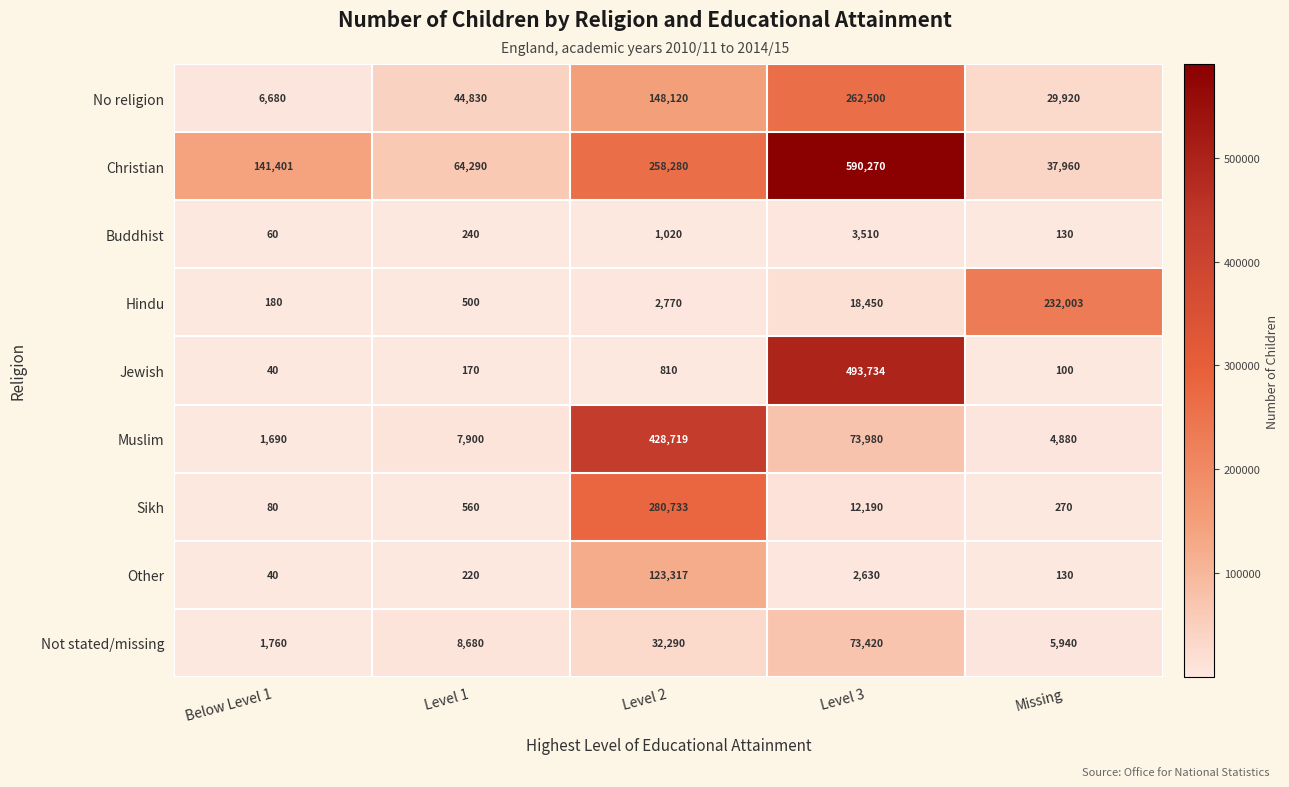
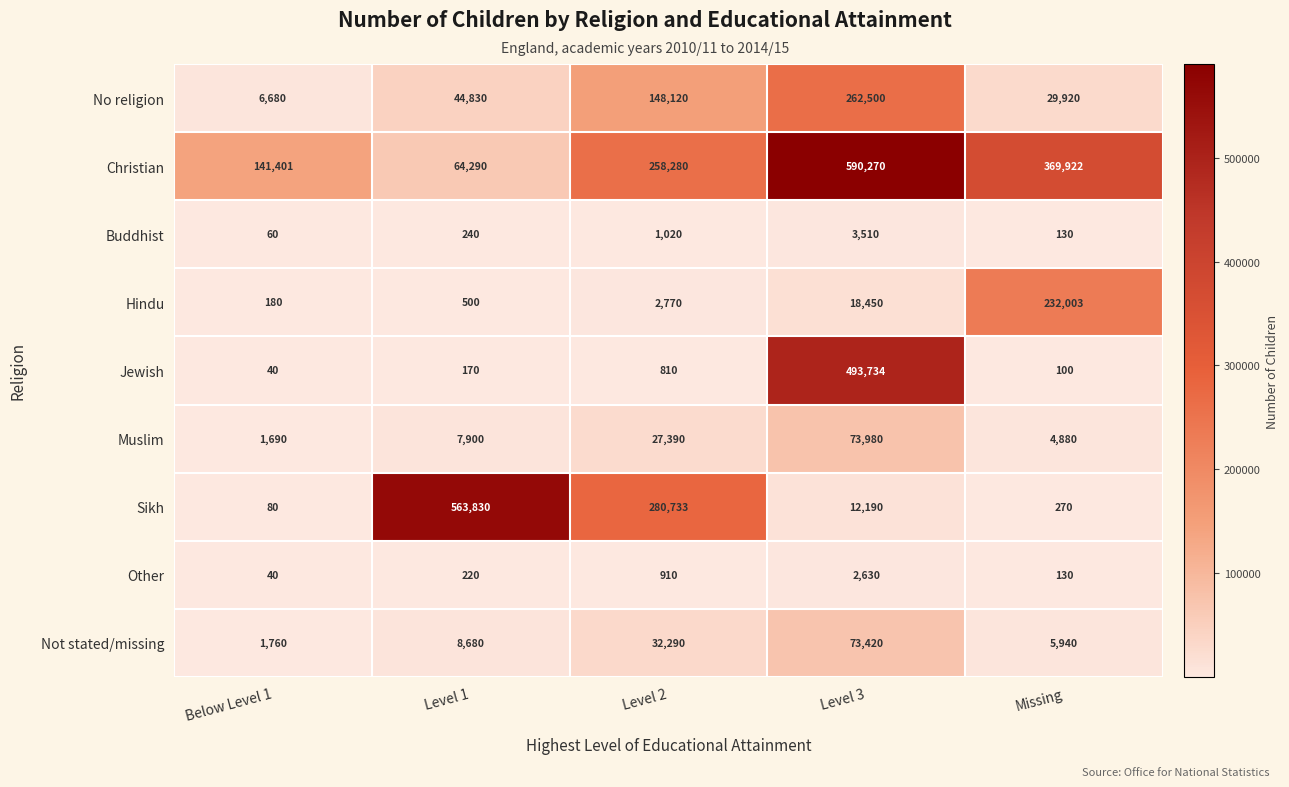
Christian, Missing: 37,960 -> 369,922
Muslim, Level 2: 428,719 -> 27,390
Sikh, Level 1: 560 -> 563,830
Other, Level 2: 123,317 -> 910
